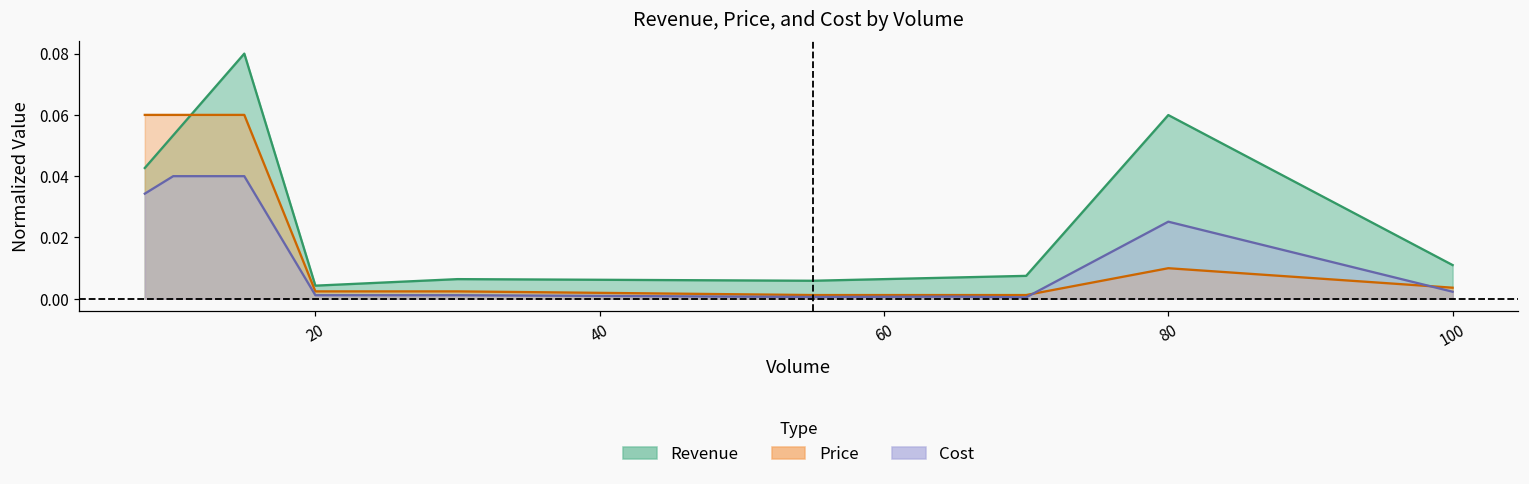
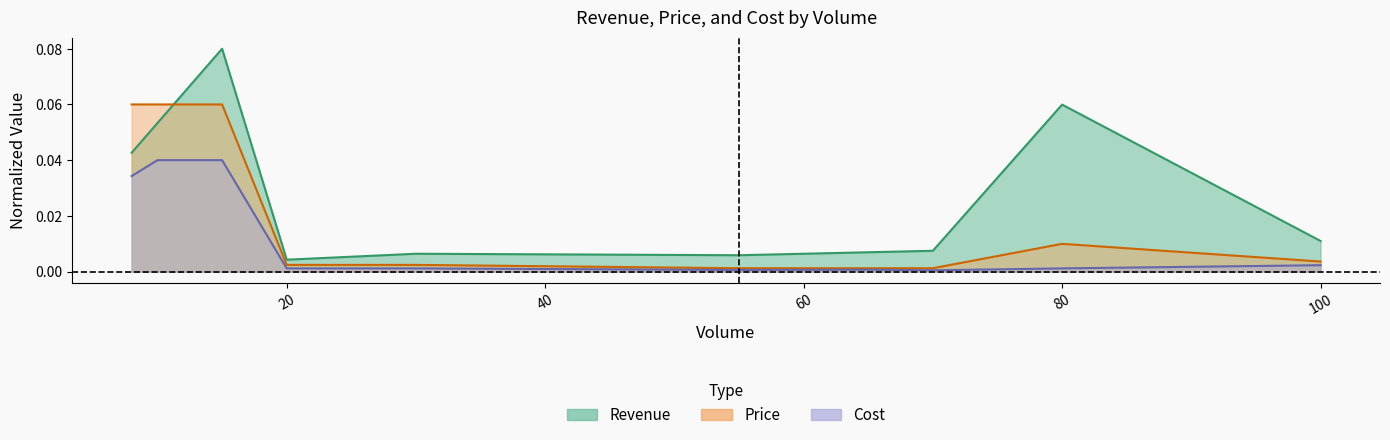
Cost, 80: 0.025 -> 0.001
